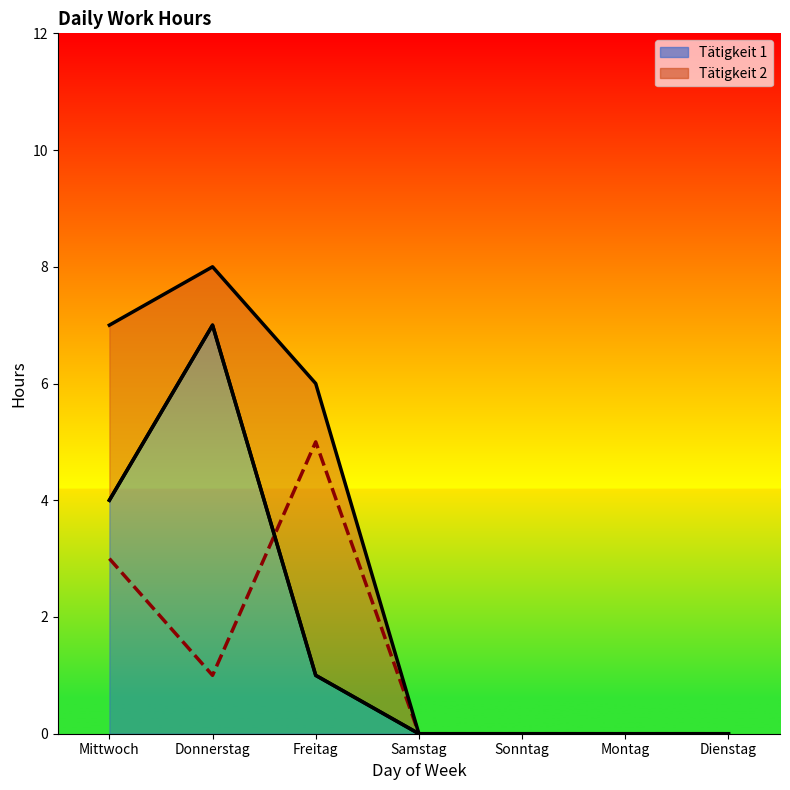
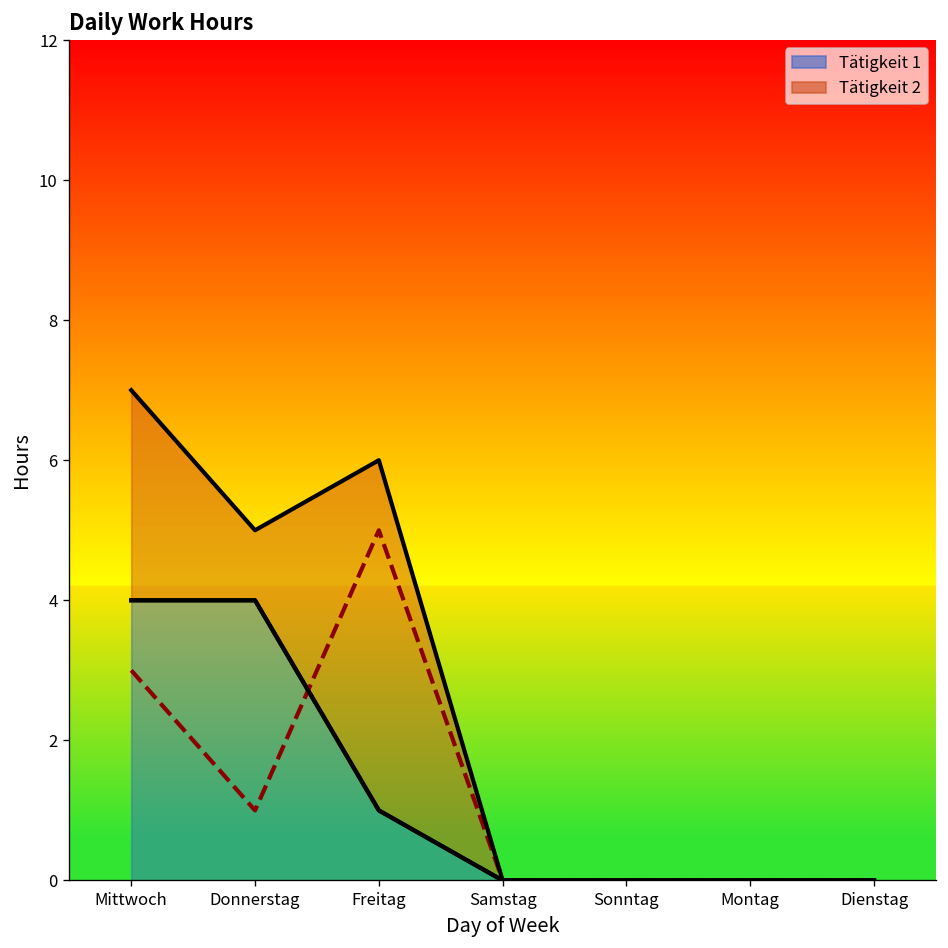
Tätigkeit 1, Donnerstag: 7 -> 4
